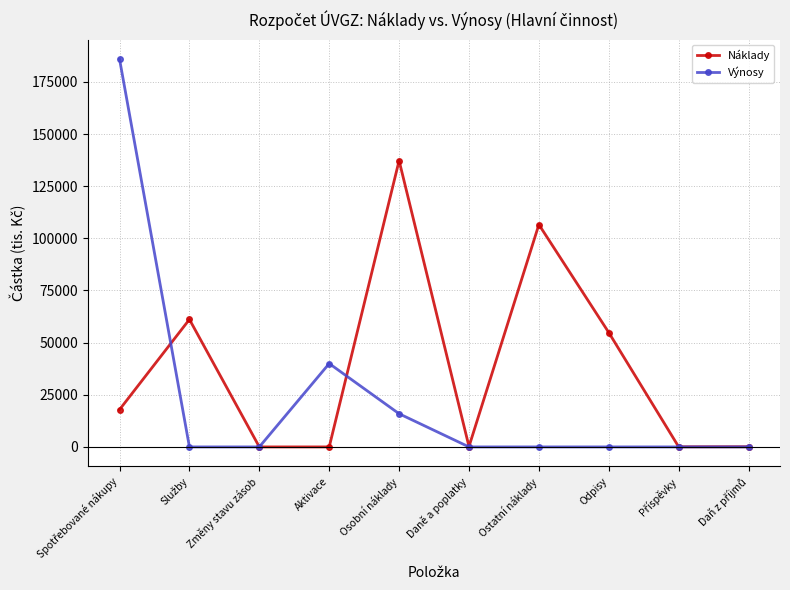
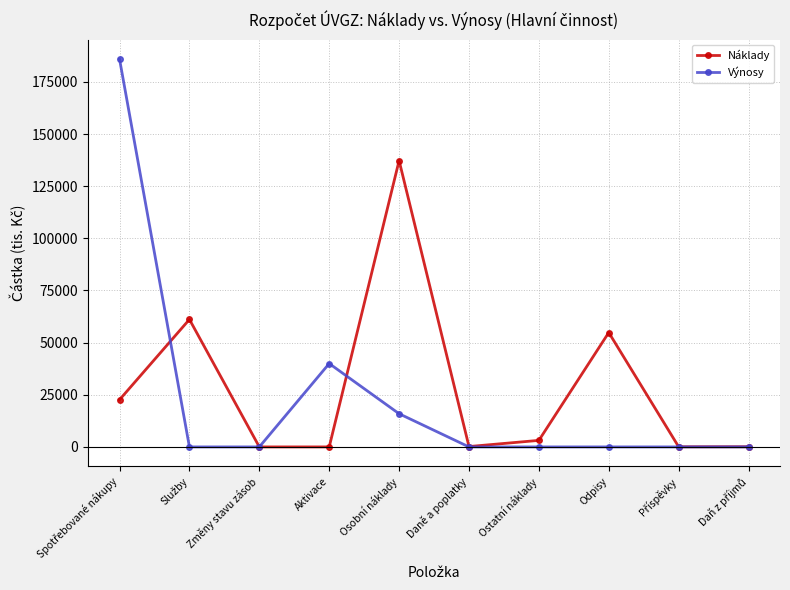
Náklady, Spotřebované nákupy: 18000 -> 23000
Náklady, Ostatní náklady: 107000 -> 3000
